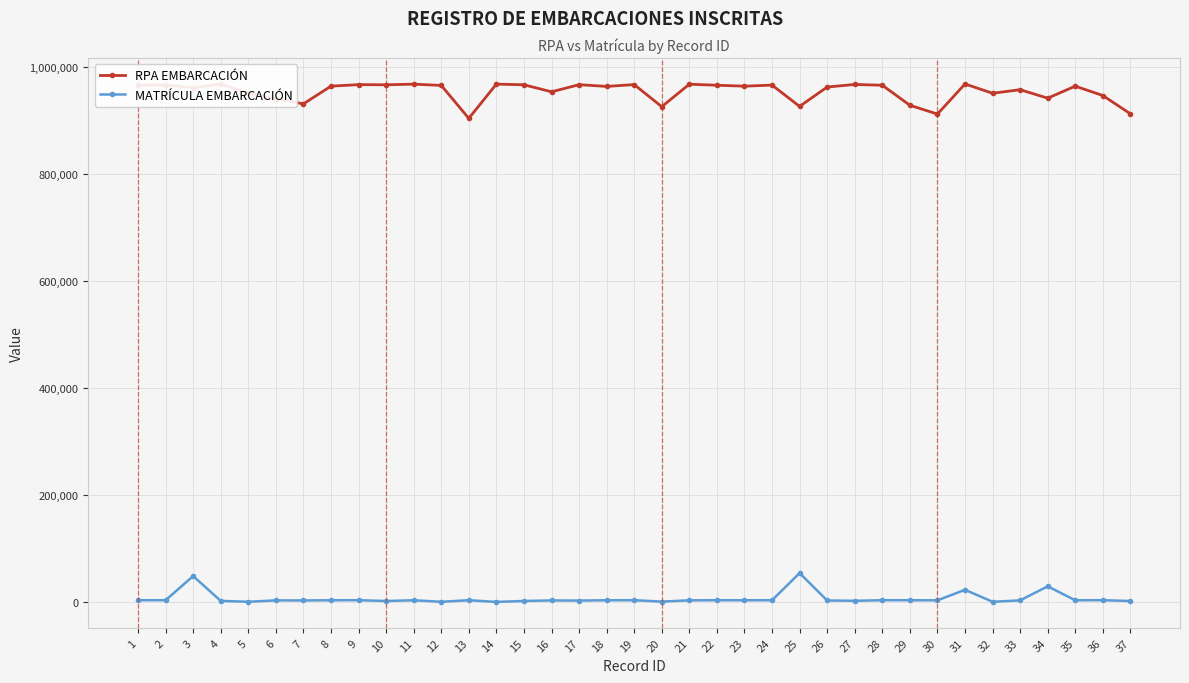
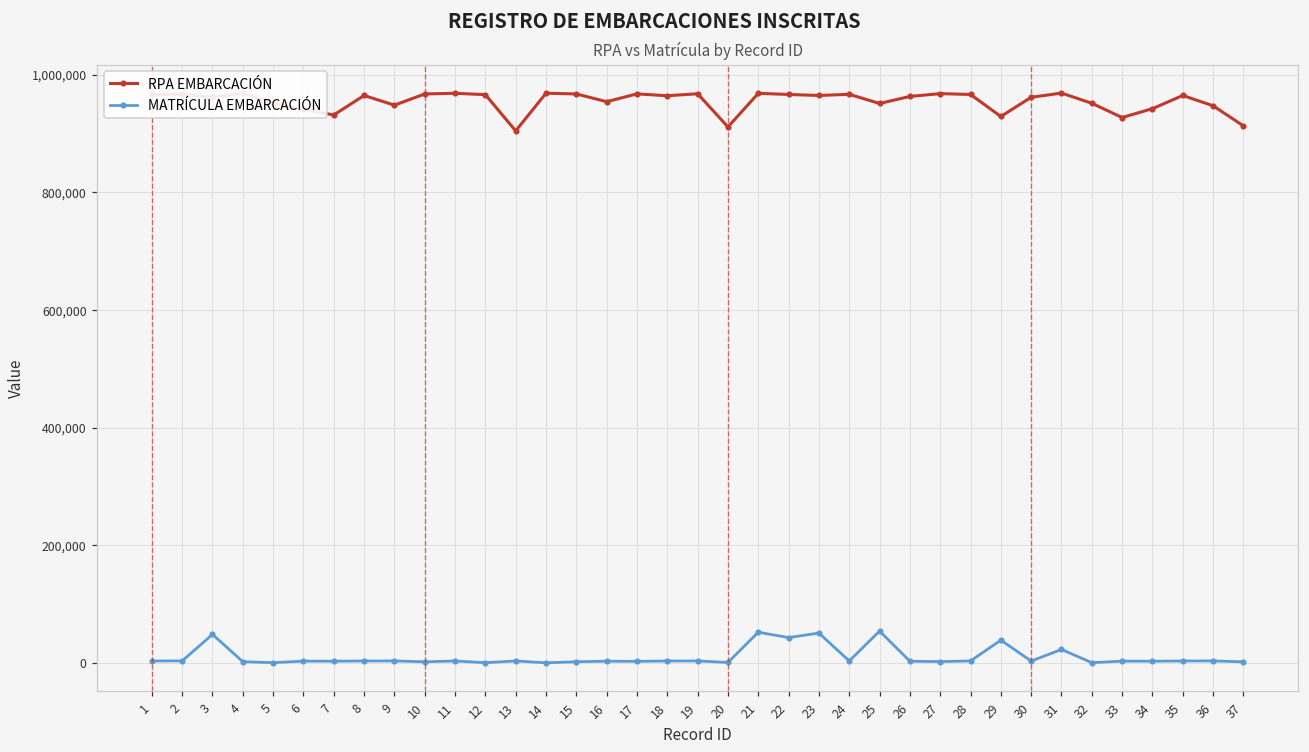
RPA EMBARCACIÓN, 9: 970,000 -> 950,000
RPA EMBARCACIÓN, 20: 930,000 -> 910,000
MATRÍCULA EMBARCACIÓN, 21: 0 -> 50,000
MATRÍCULA EMBARCACIÓN, 22: 0 -> 40,000
MATRÍCULA EMBARCACIÓN, 23: 0 -> 50,000
RPA EMBARCACIÓN, 25: 930,000 -> 950,000
MATRÍCULA EMBARCACIÓN, 29: 0 -> 40,000
RPA EMBARCACIÓN, 30: 910,000 -> 960,000
RPA EMBARCACIÓN, 33: 960,000 -> 930,000
MATRÍCULA EMBARCACIÓN, 34: 30,000 -> 0
